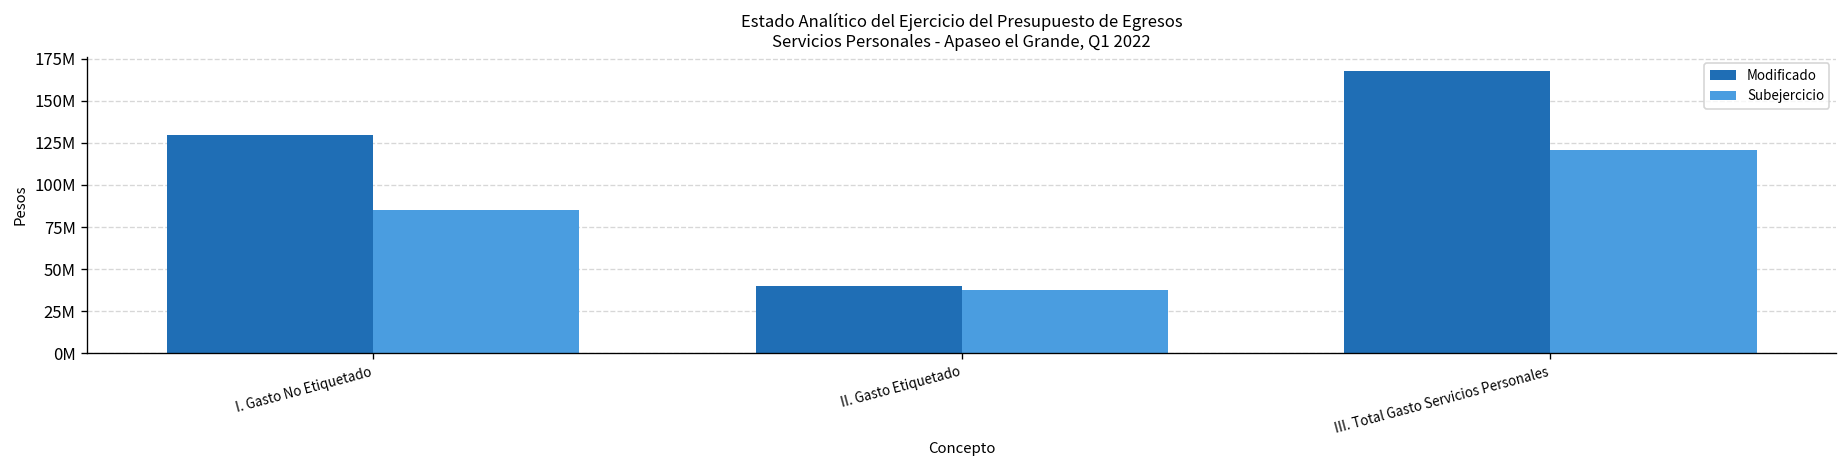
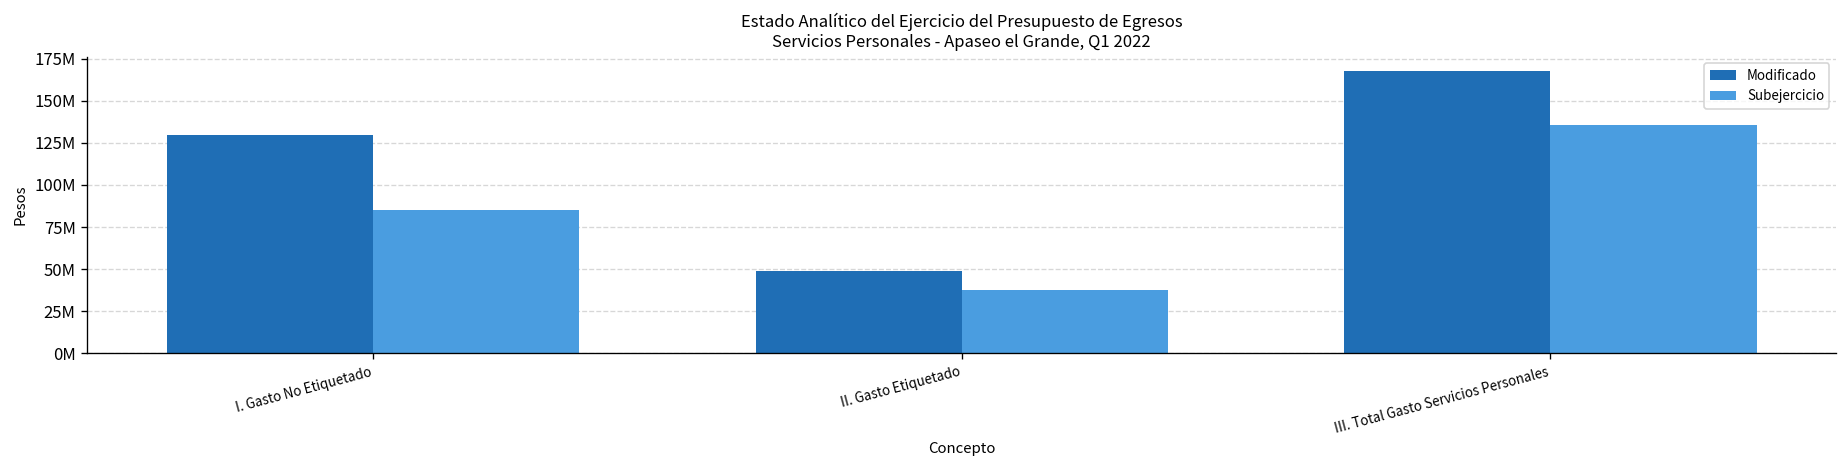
Modificado, II. Gasto Etiquetado: 40000000 -> 49000000
Subejercicio, III. Total Gasto Servicios Personales: 121000000 -> 135000000
